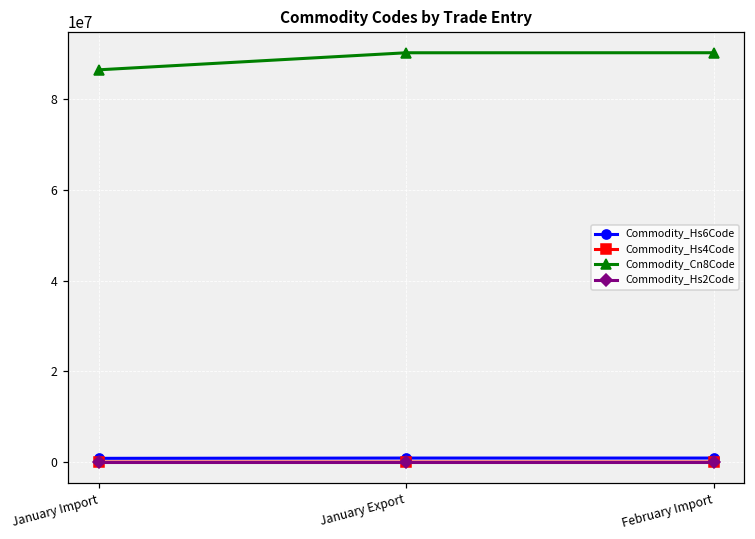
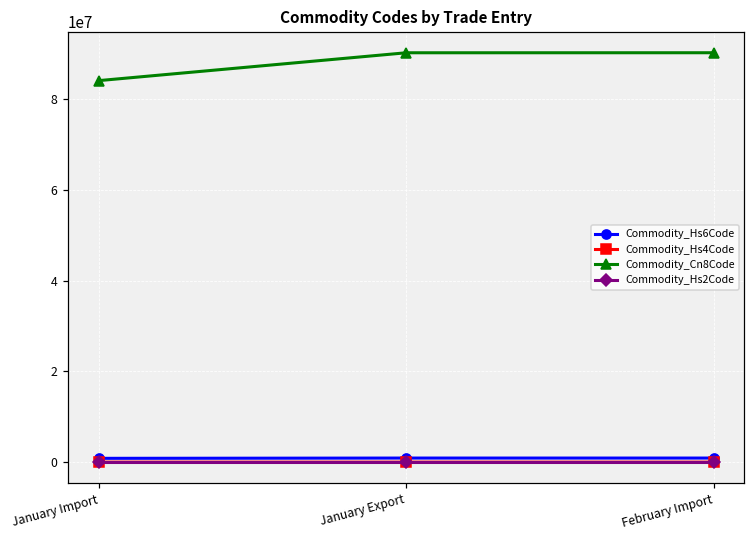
Commodity_Cn8Code, January Import: 87000000 -> 84000000
